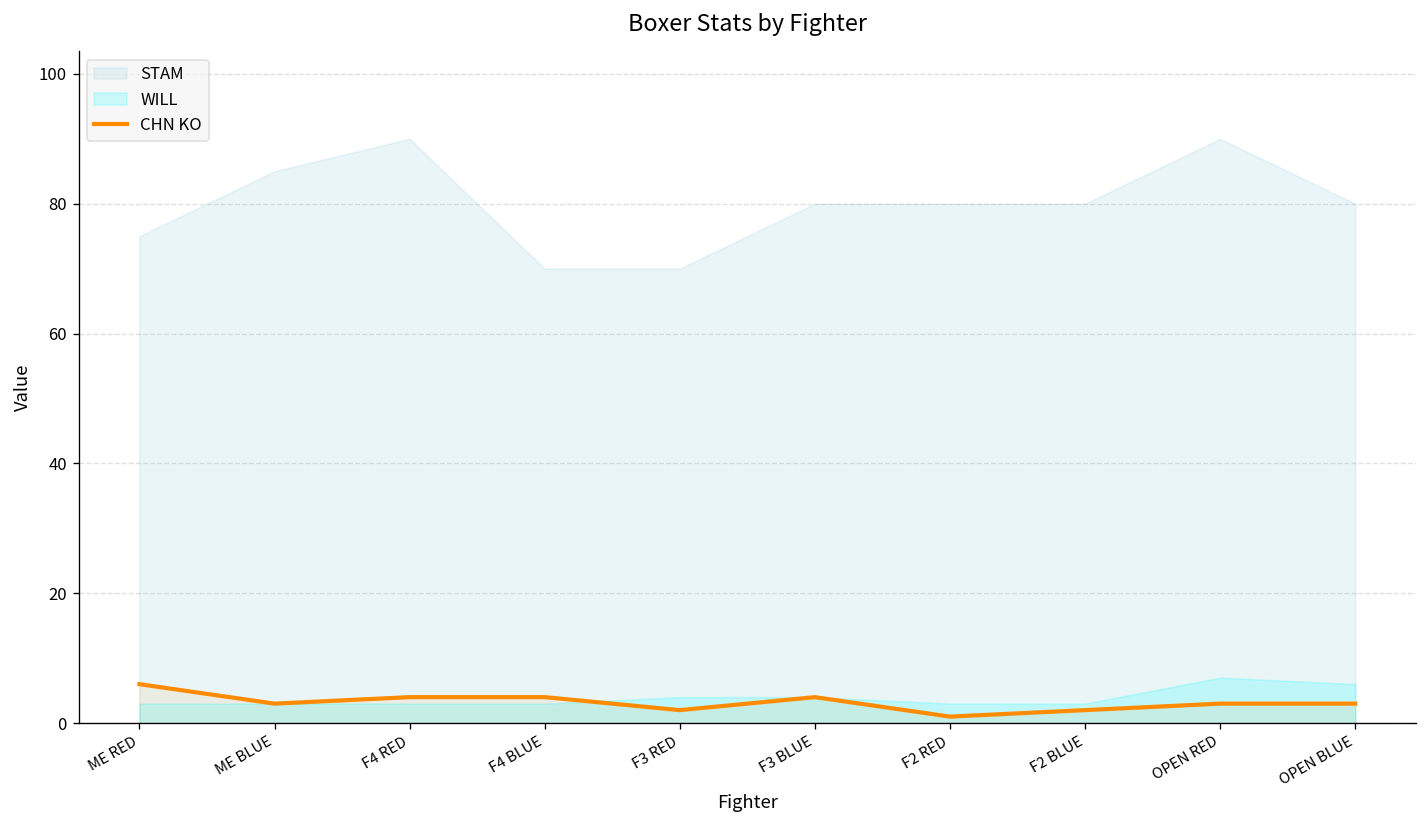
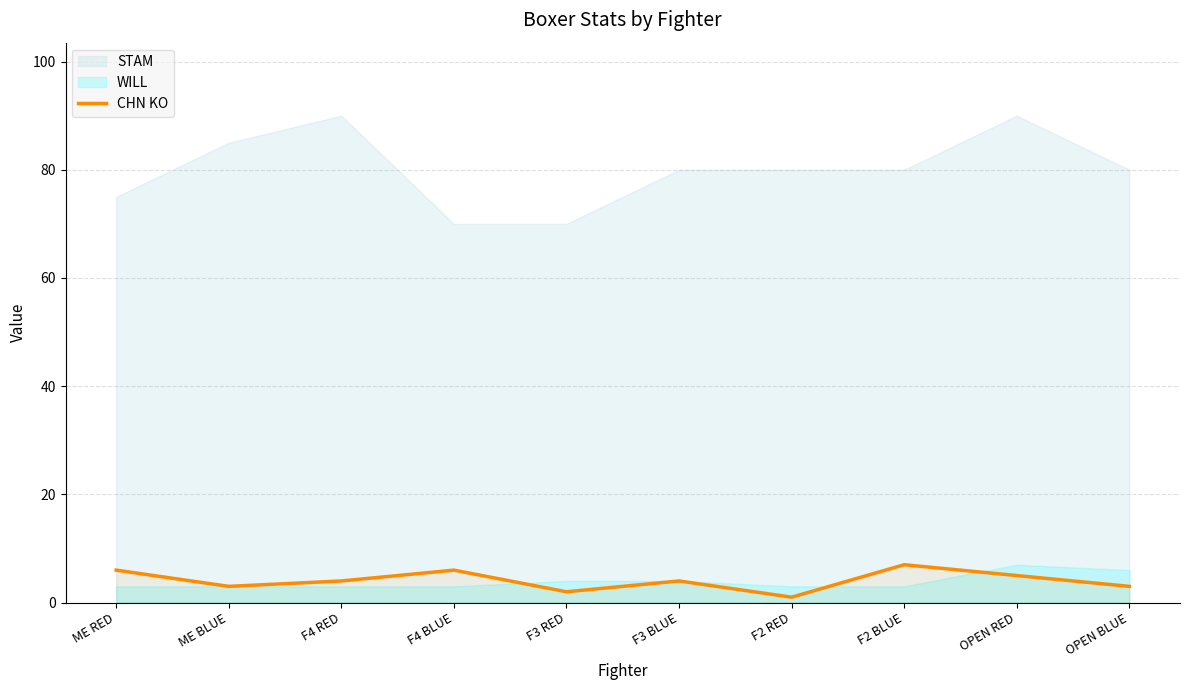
CHN KO, F4 BLUE: 4 -> 6
CHN KO, F2 BLUE: 2 -> 7
CHN KO, OPEN RED: 3 -> 5
